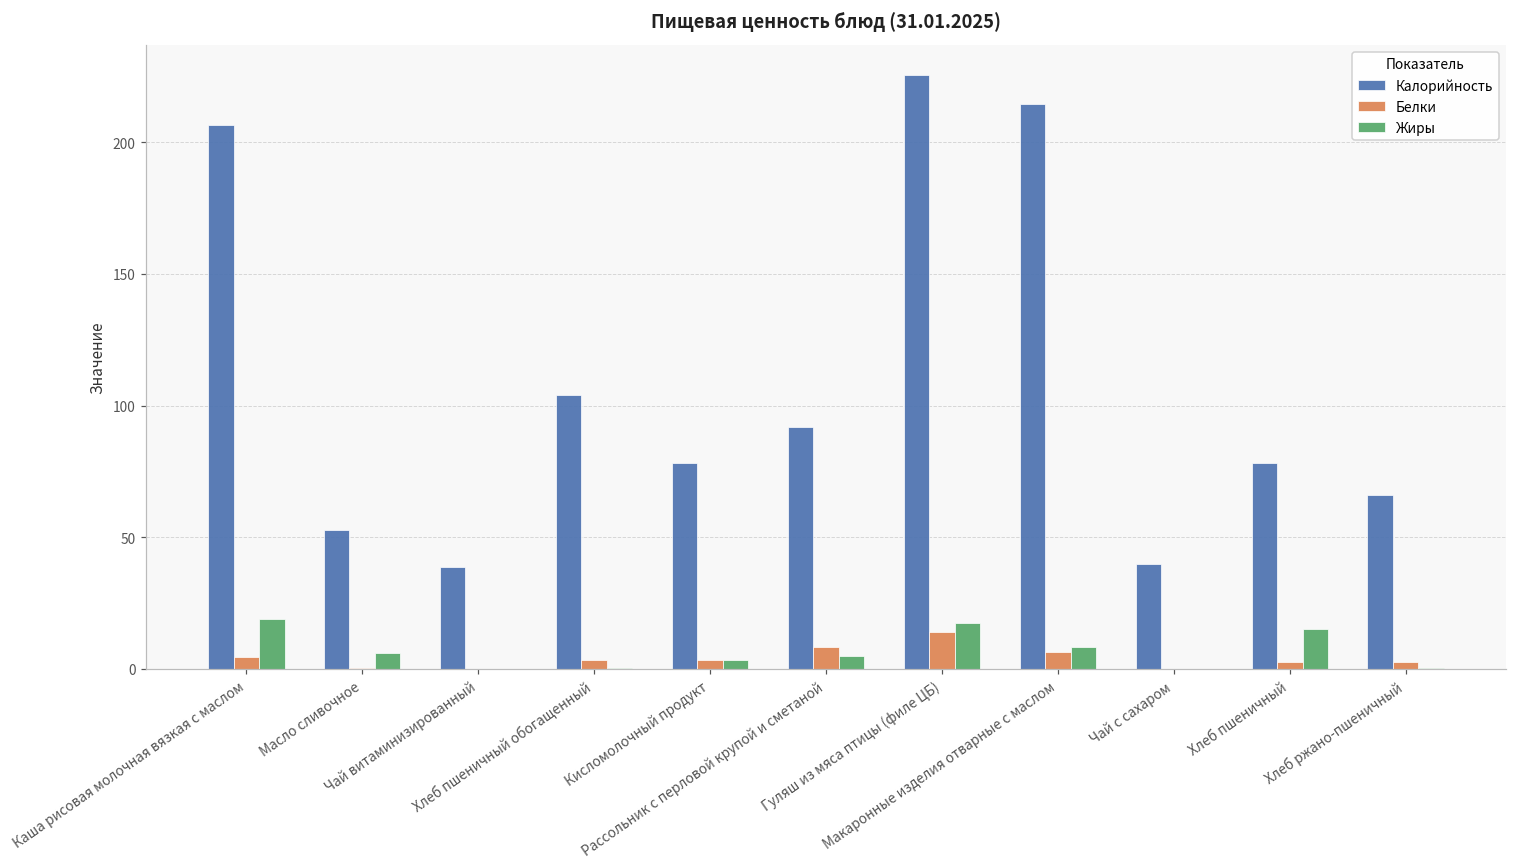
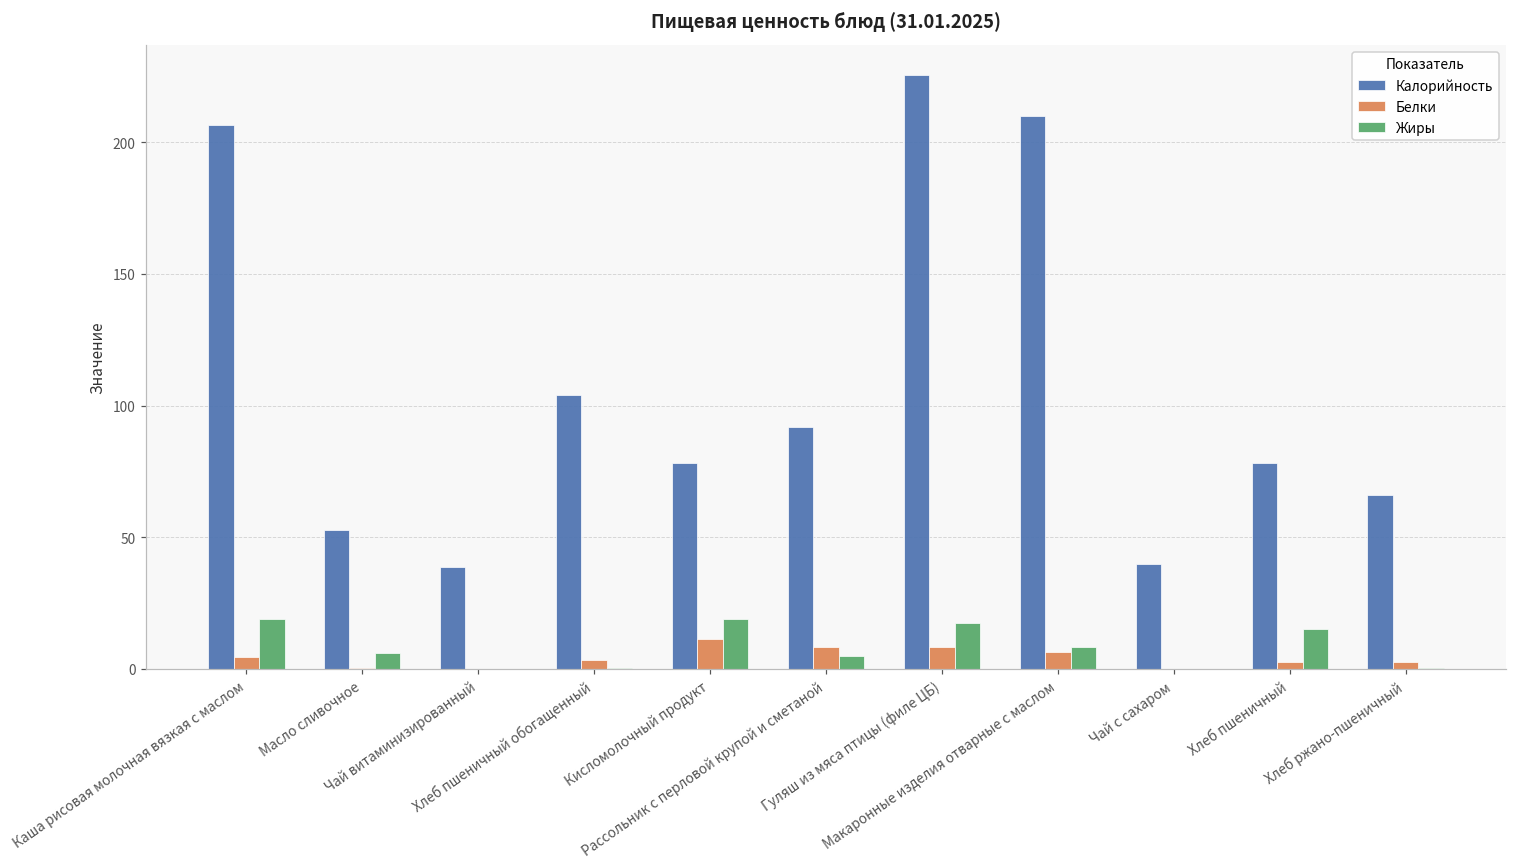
Белки, Кисломолочный продукт: 3 -> 11
Жиры, Кисломолочный продукт: 3 -> 19
Белки, Гуляш из мяса птицы (филе ЦБ): 14 -> 8
Калорийность, Макаронные изделия отварные с маслом: 214 -> 210
